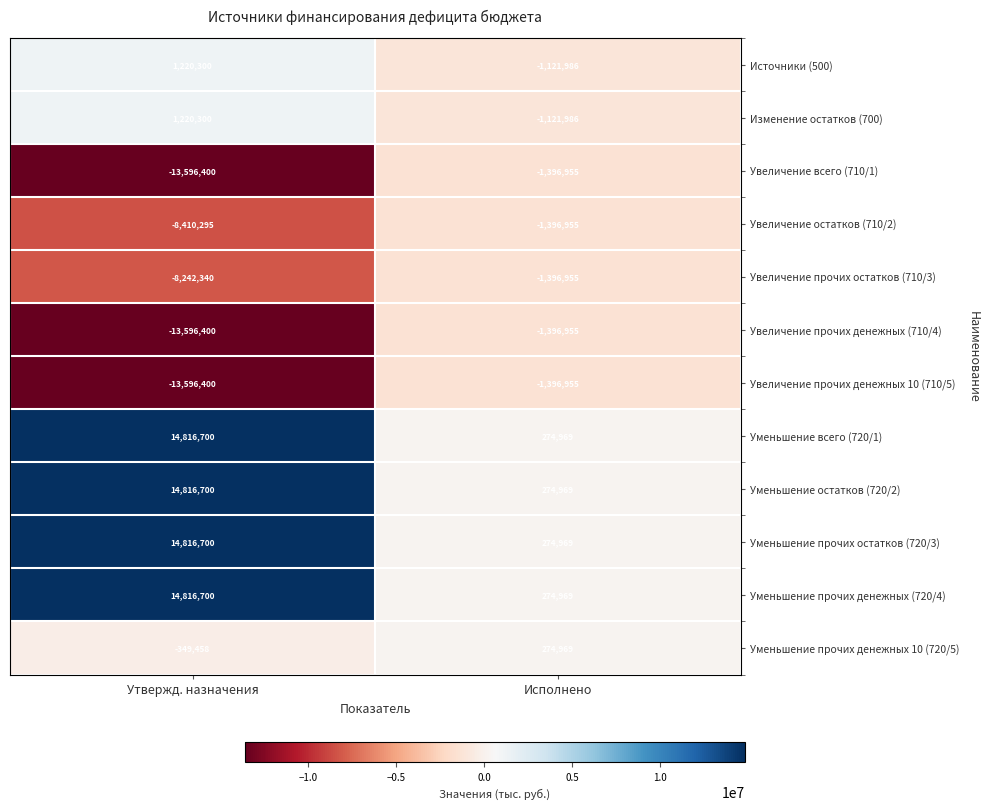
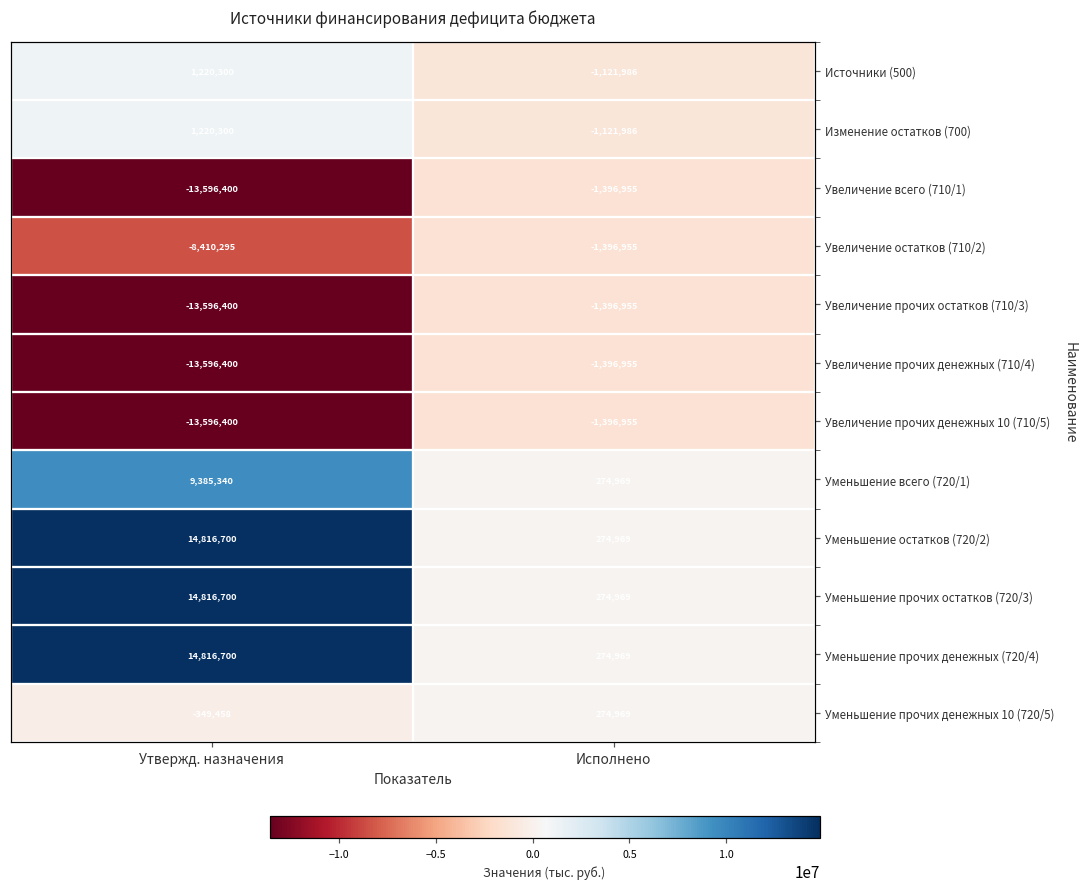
Увеличение прочих остатков (710/3), Утвержд. назначения: -8,242,340 -> -13,596,400
Уменьшение всего (720/1), Утвержд. назначения: 14,816,700 -> 9,385,340
